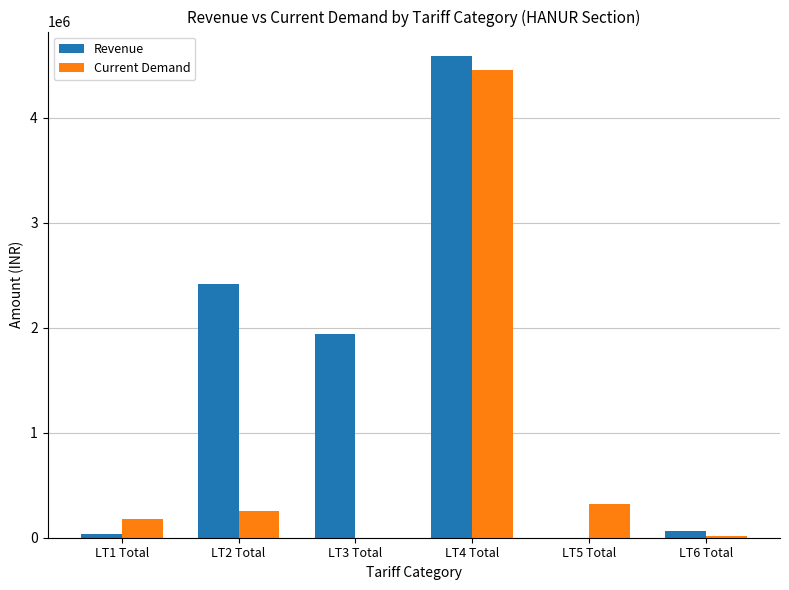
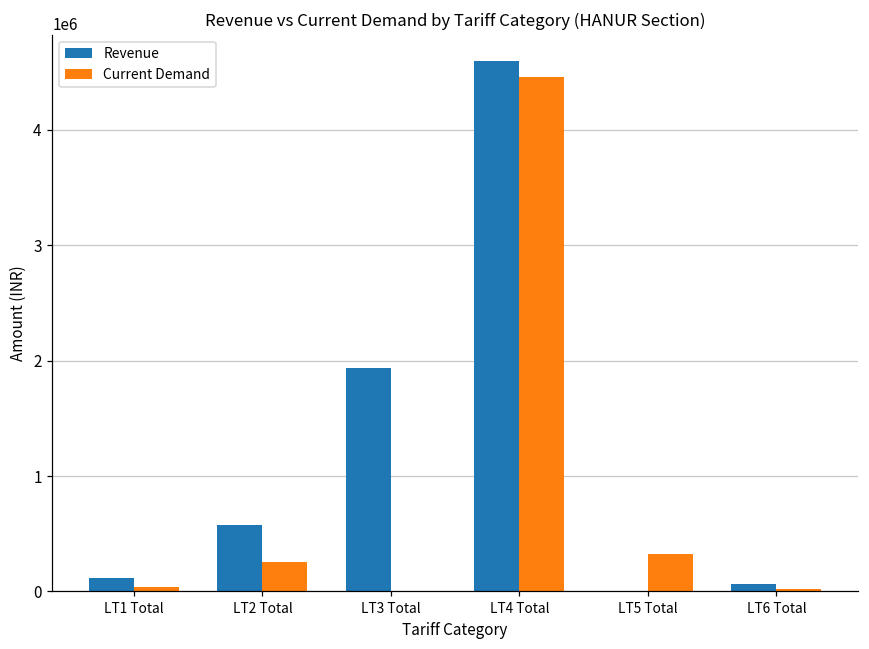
Revenue, LT1 Total: 40000 -> 120000
Current Demand, LT1 Total: 180000 -> 40000
Revenue, LT2 Total: 2420000 -> 580000
